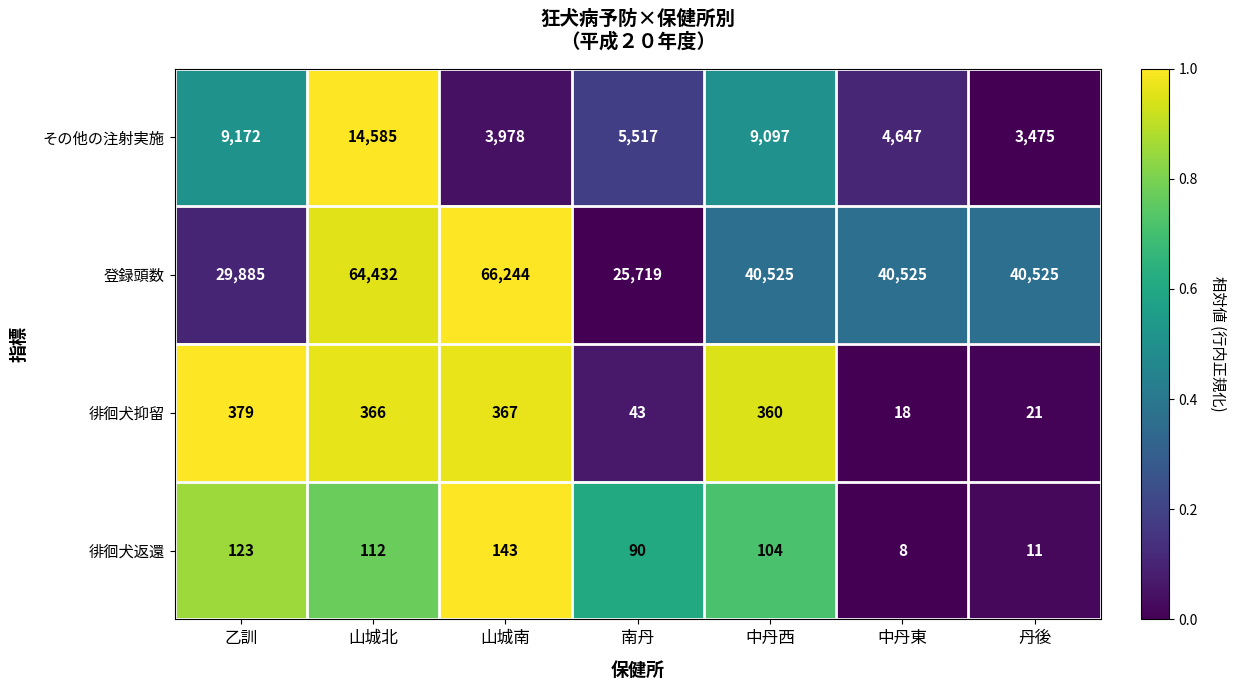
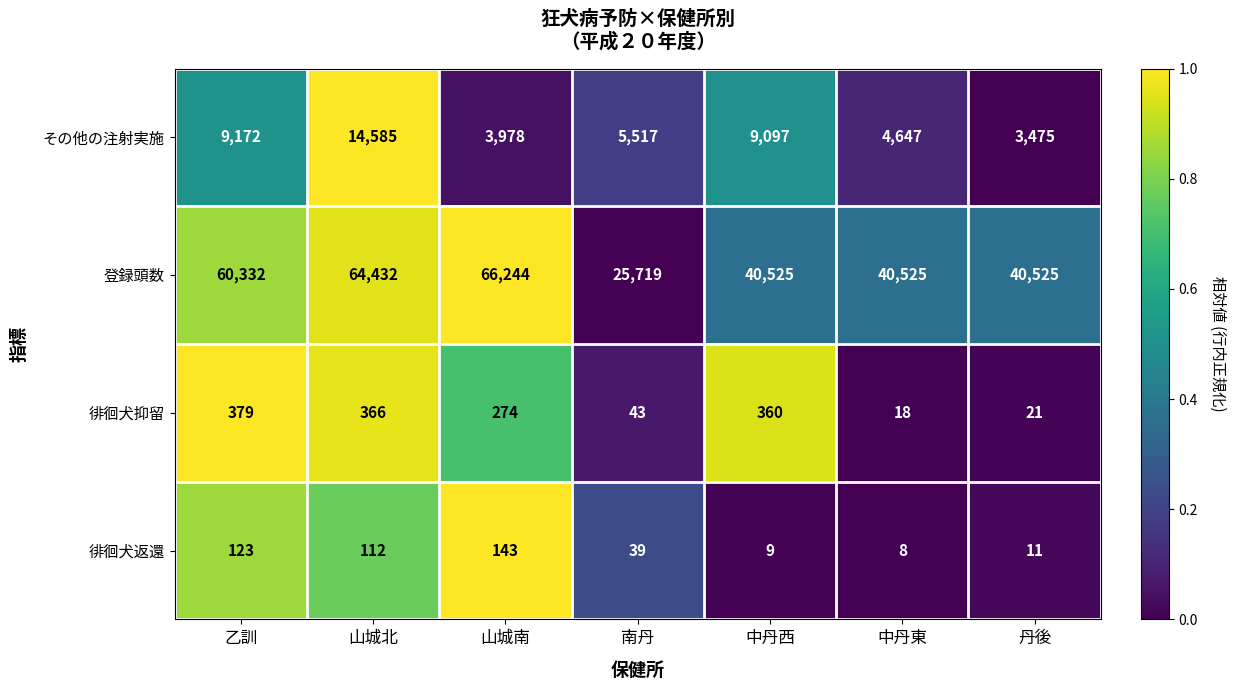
登録頭数, 乙訓: 29,885 -> 60,332
徘徊犬抑留, 山城南: 367 -> 274
徘徊犬返還, 南丹: 90 -> 39
徘徊犬返還, 中丹西: 104 -> 9
